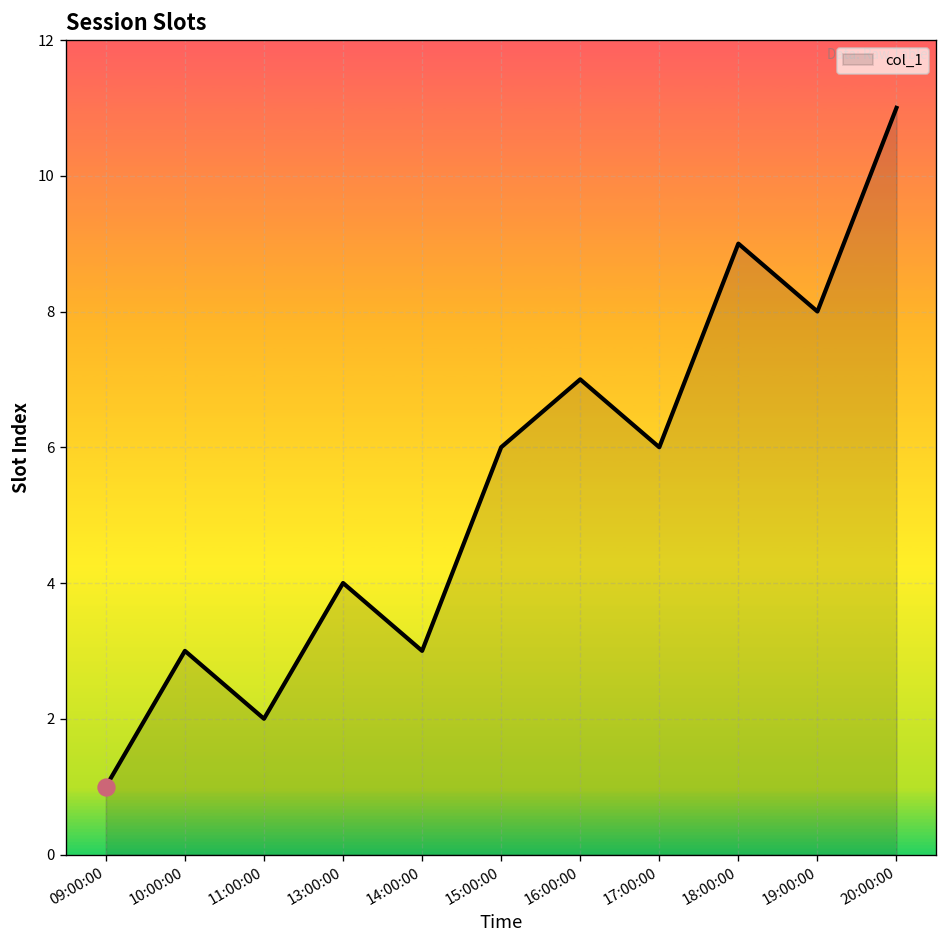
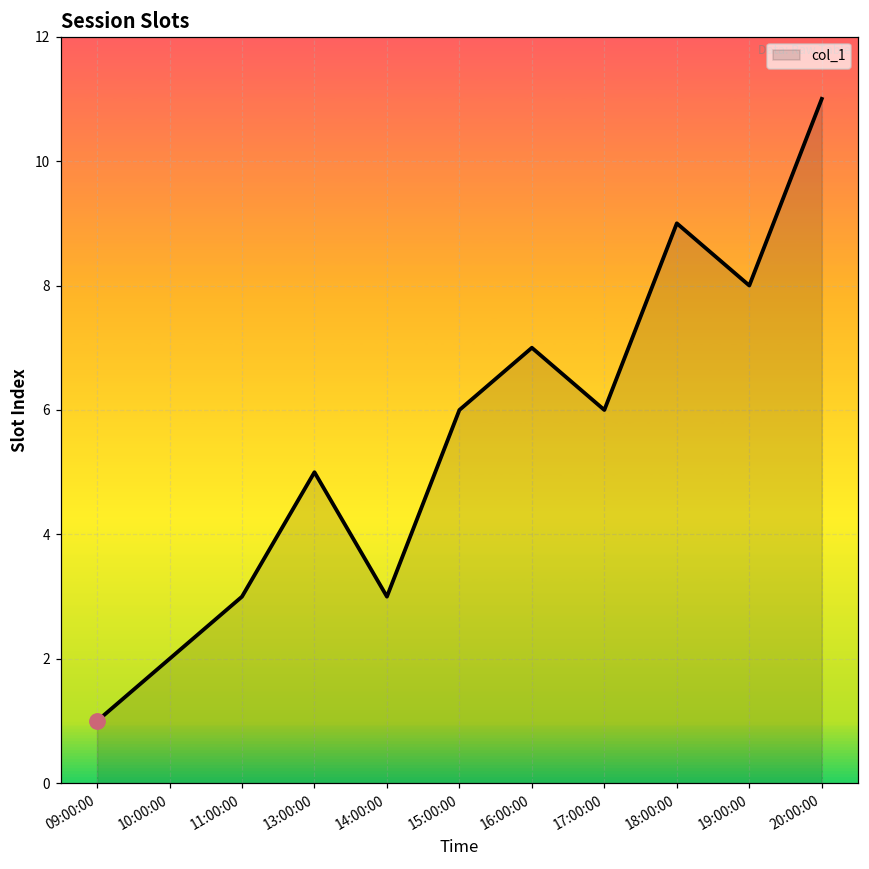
col_1, 10:00:00: 3 -> 2
col_1, 11:00:00: 2 -> 3
col_1, 13:00:00: 4 -> 5
